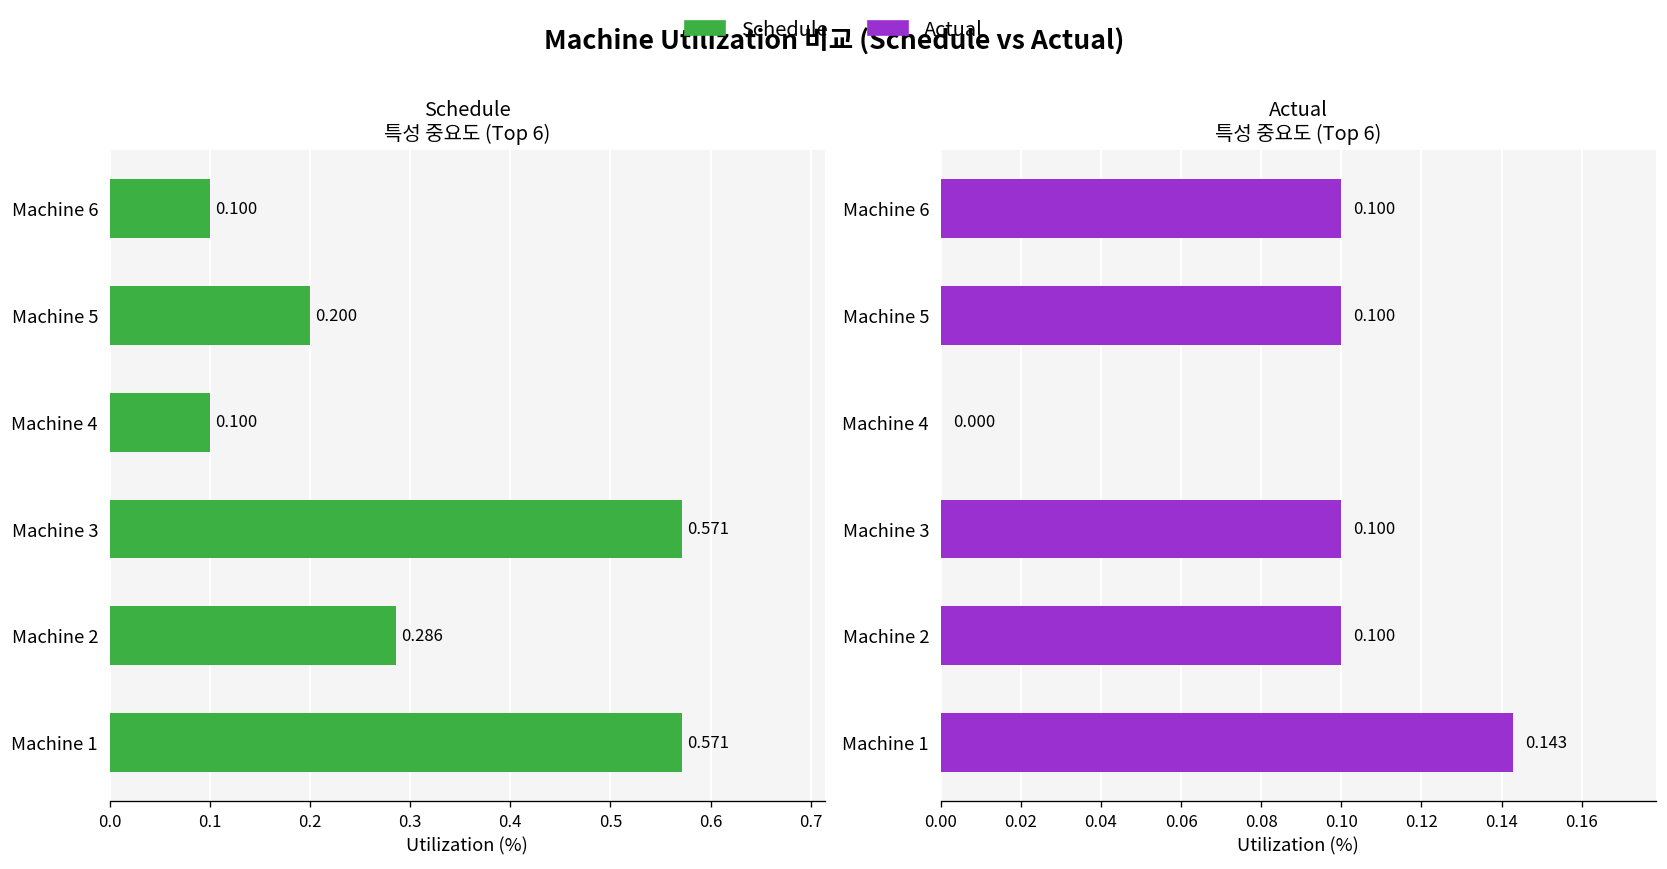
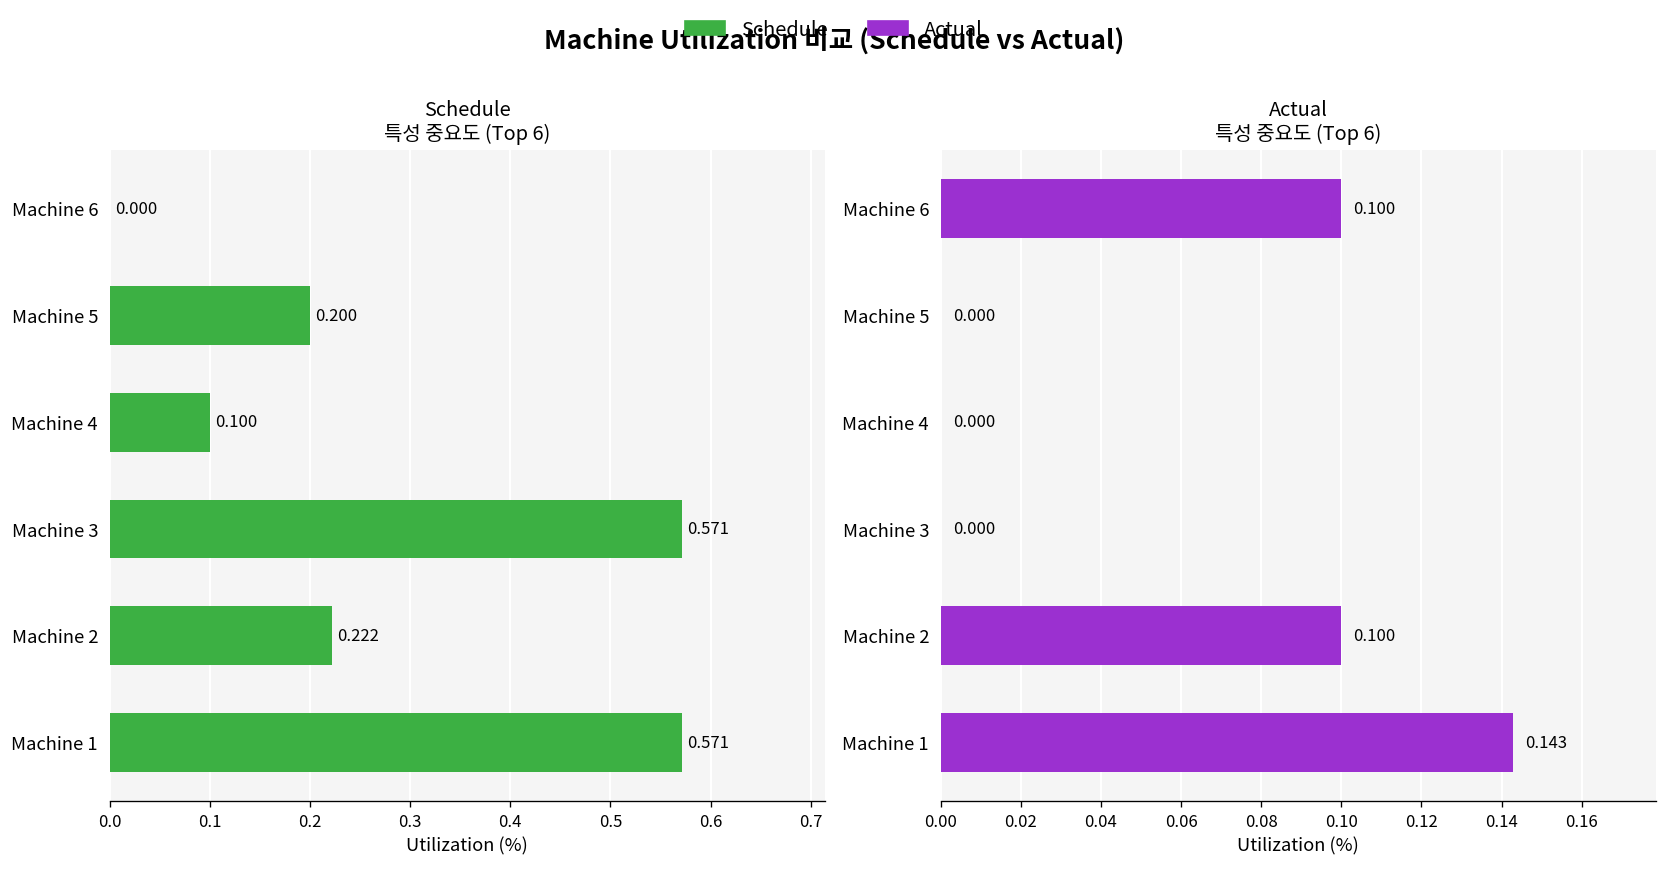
Schedule 특성 중요도 (Top 6), Machine 6: 0.100 -> 0.000
Schedule 특성 중요도 (Top 6), Machine 2: 0.286 -> 0.222
Actual 특성 중요도 (Top 6), Machine 5: 0.100 -> 0.000
Actual 특성 중요도 (Top 6), Machine 3: 0.100 -> 0.000
